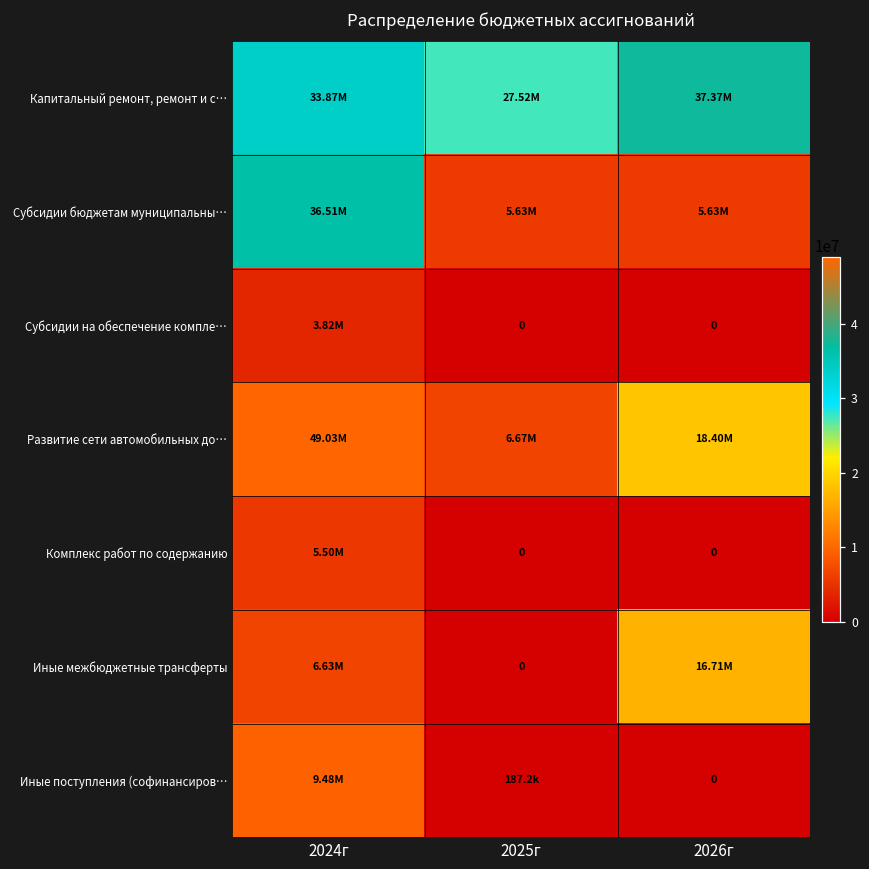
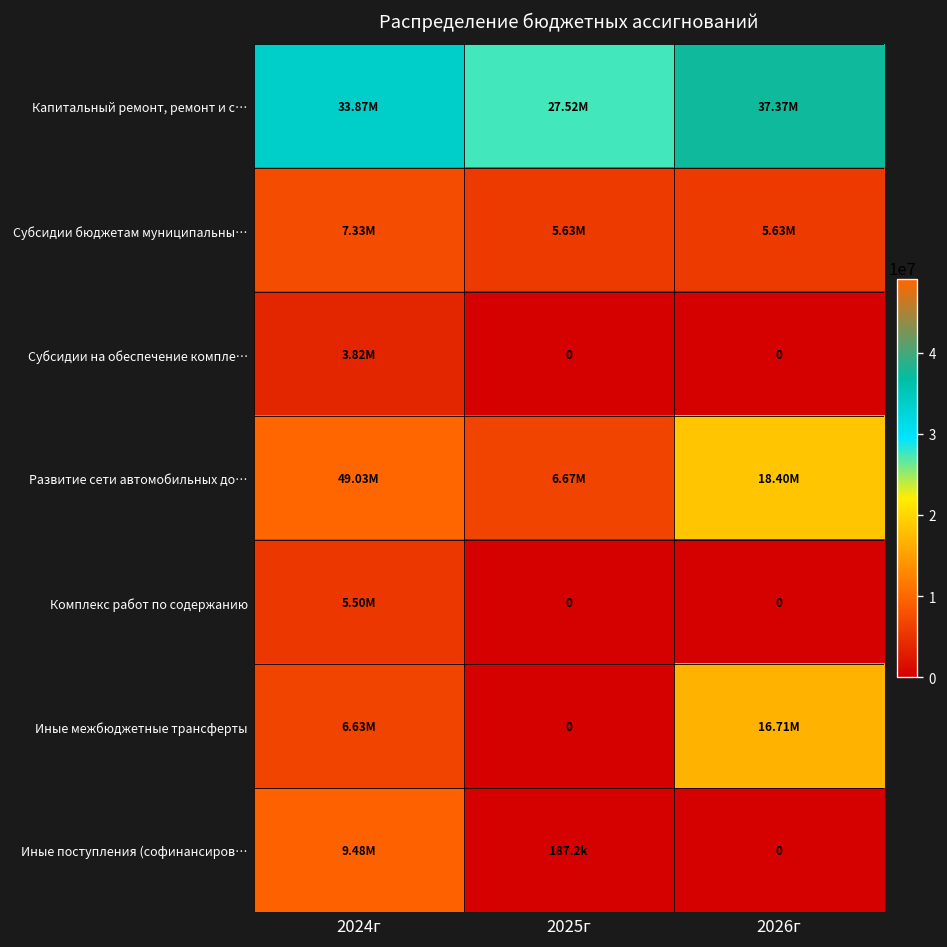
Субсидии бюджетам муниципальны…, 2024г: 36.51M -> 7.33M
